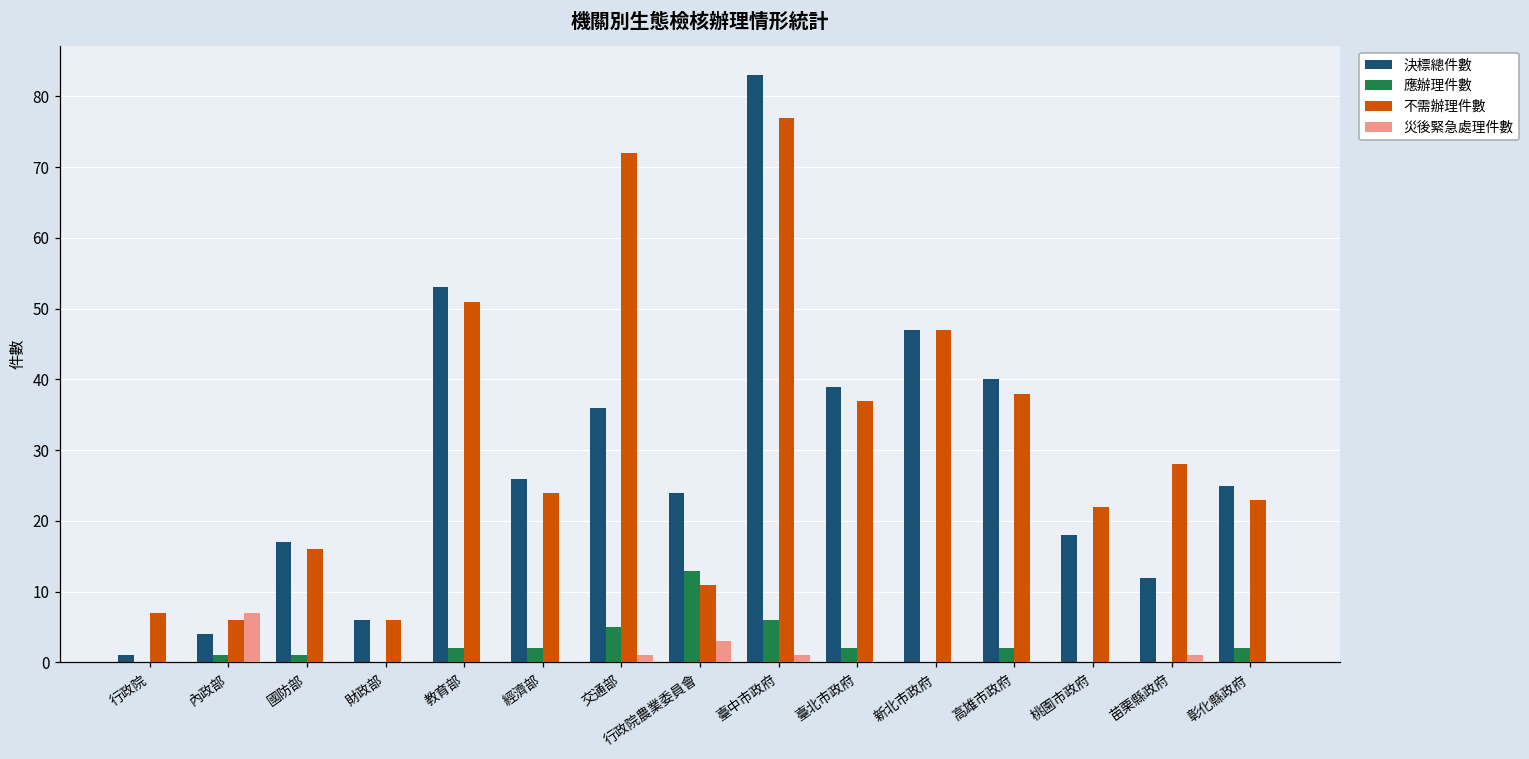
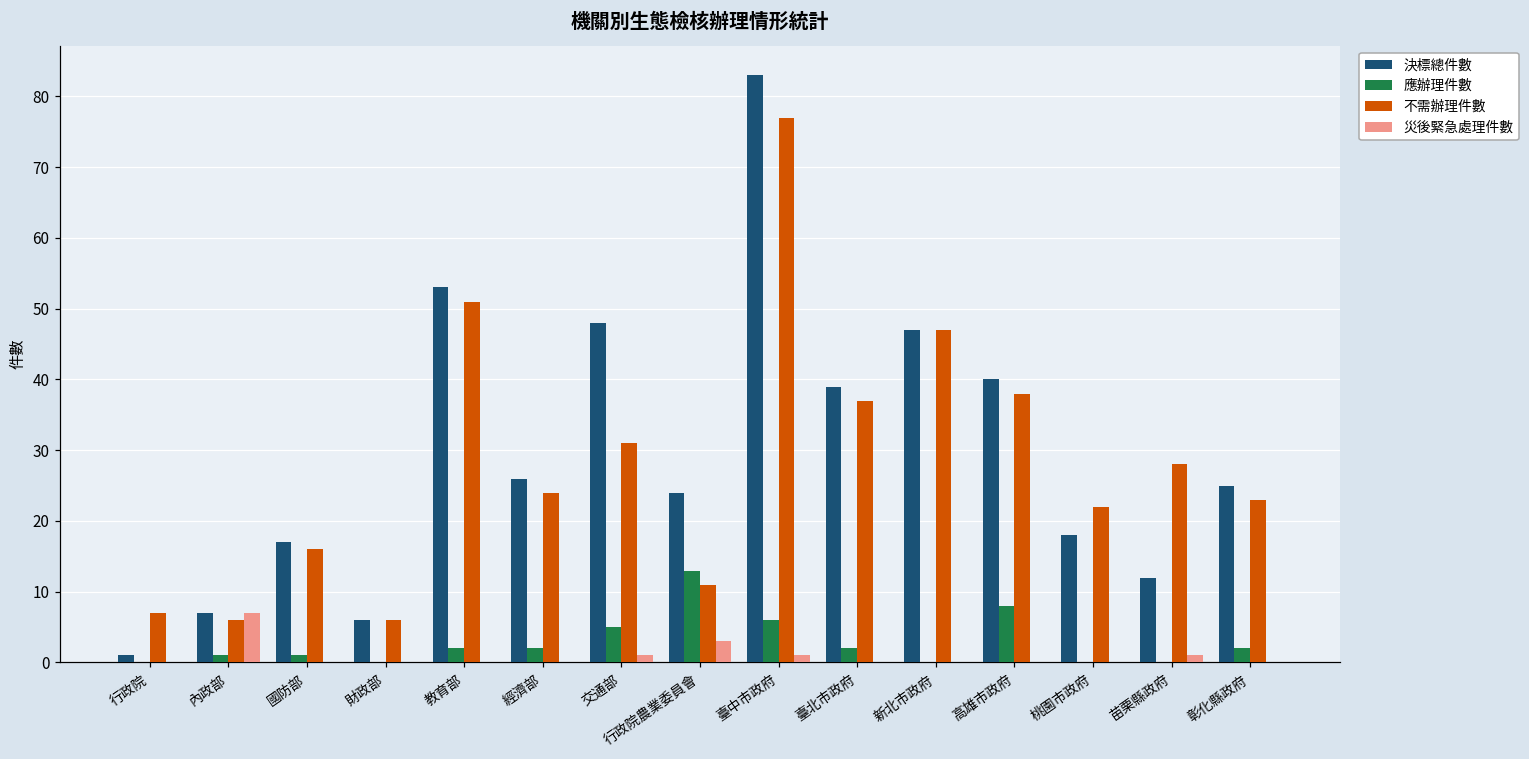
決標總件數, 內政部: 4 -> 7
決標總件數, 交通部: 36 -> 48
不需辦理件數, 交通部: 72 -> 31
應辦理件數, 高雄市政府: 2 -> 8
